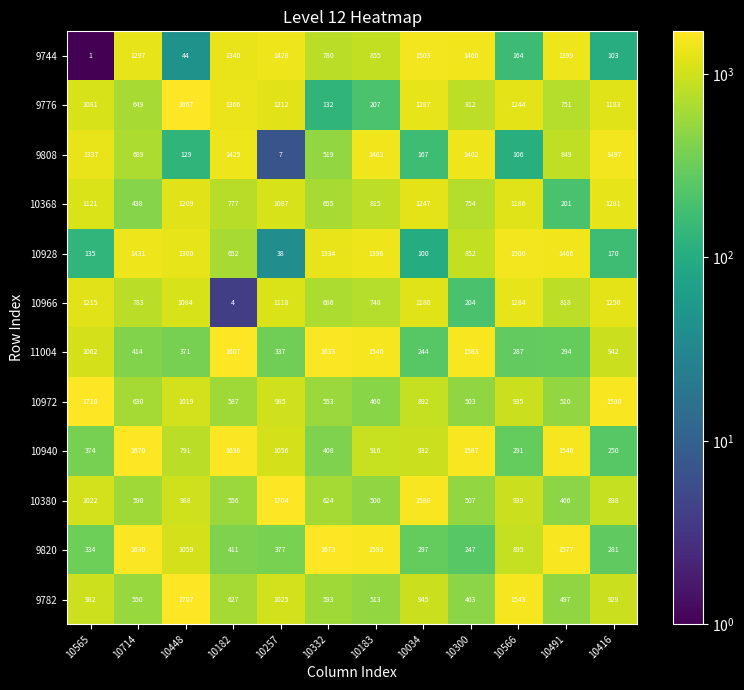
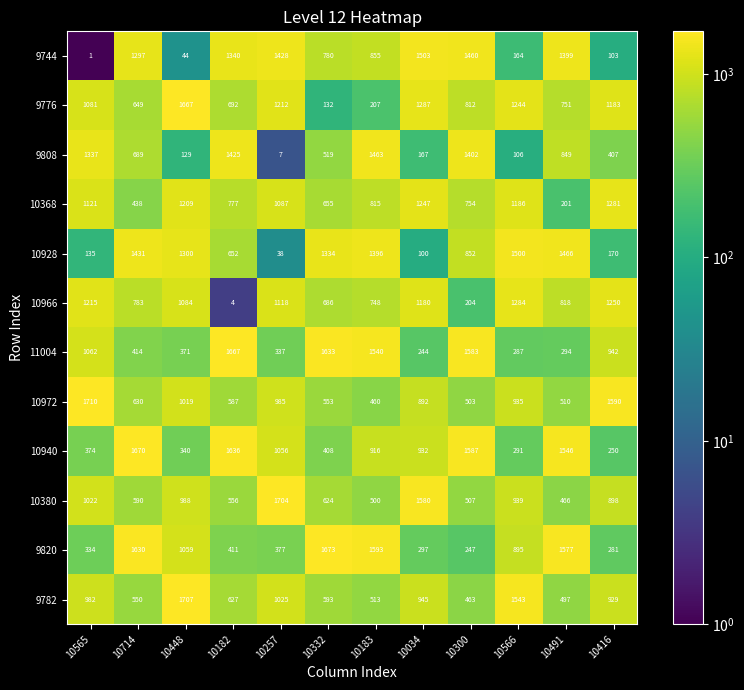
9776, 10182: 1366 -> 692
9808, 10416: 1497 -> 407
10940, 10448: 791 -> 340
